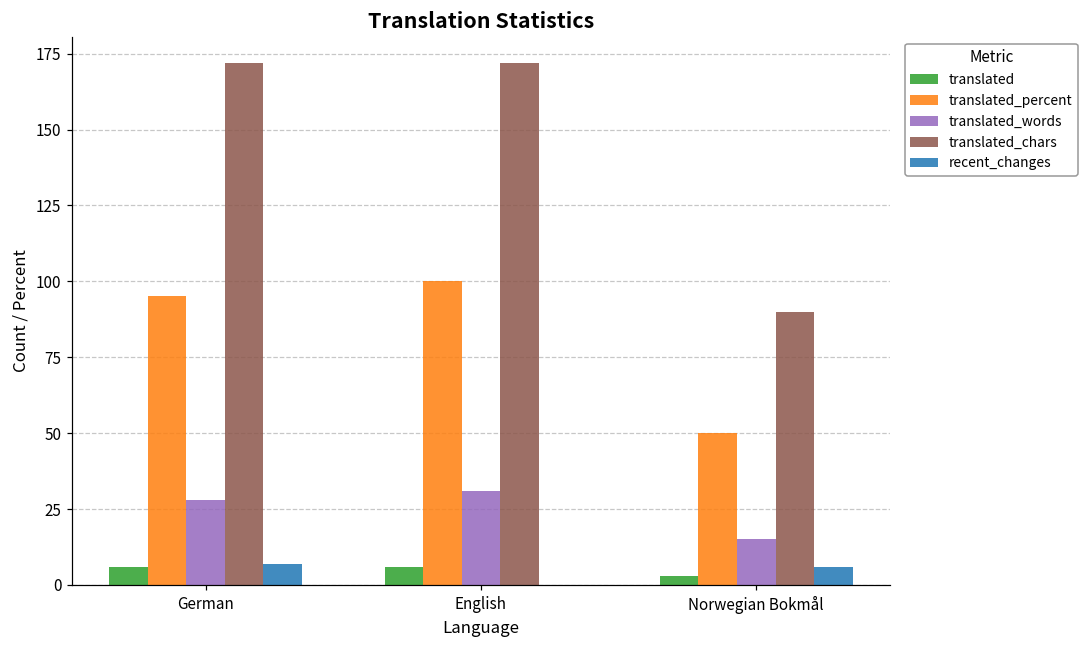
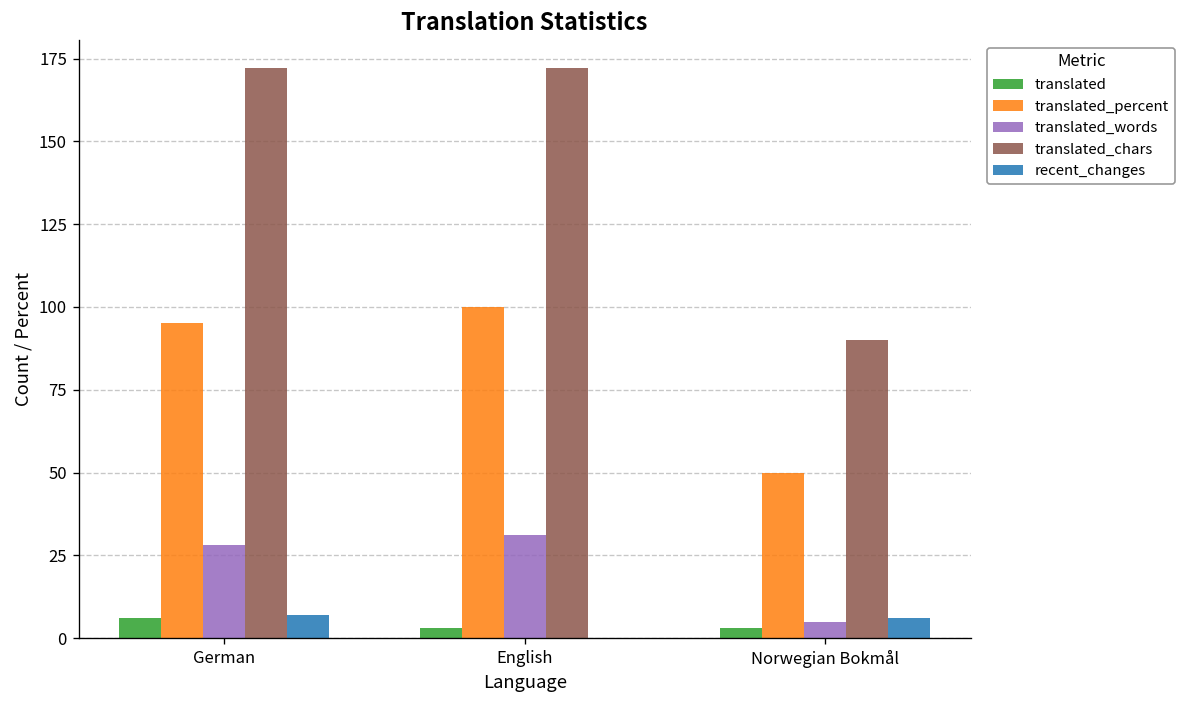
translated, English: 6 -> 3
translated_words, Norwegian Bokmål: 15 -> 5
